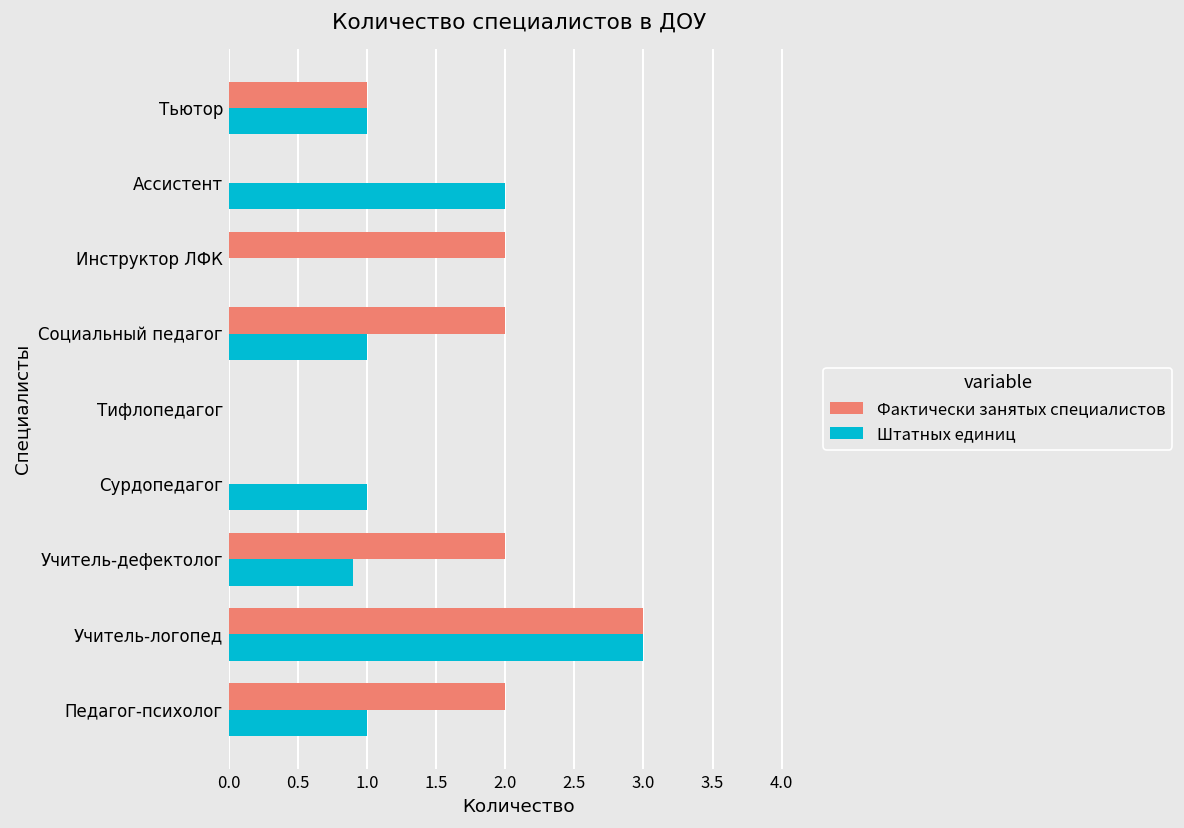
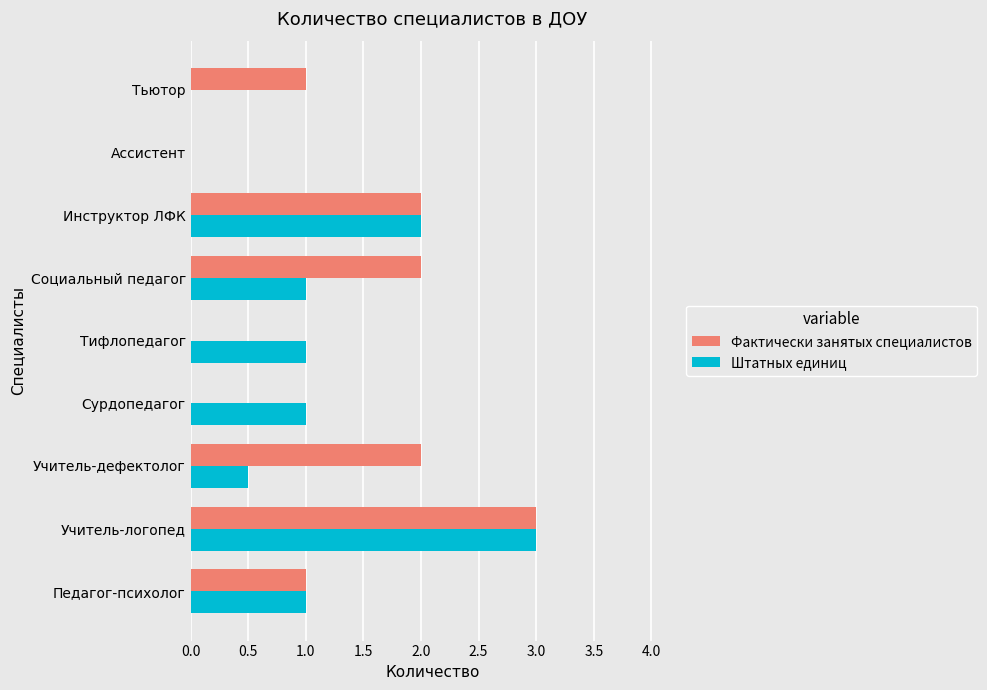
Штатных единиц, Тьютор: 1 -> 0
Штатных единиц, Ассистент: 2 -> 0
Штатных единиц, Инструктор ЛФК: 0 -> 2
Штатных единиц, Тифлопедагог: 0 -> 1
Штатных единиц, Учитель-дефектолог: 0.9 -> 0.5
Фактически занятых специалистов, Педагог-психолог: 2 -> 1
